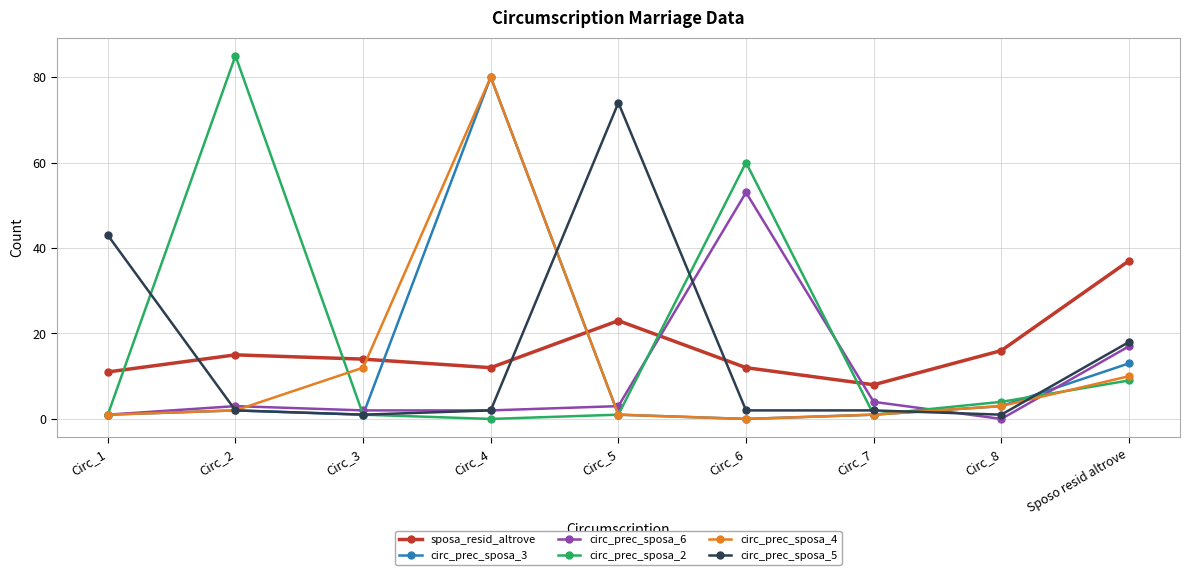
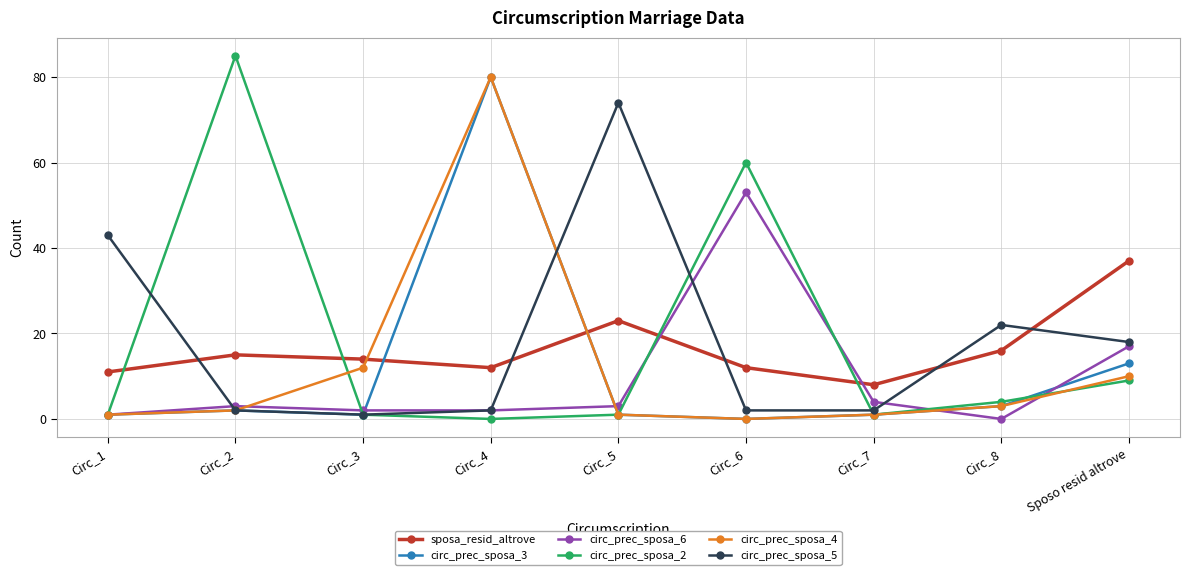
circ_prec_sposa_5, Circ_8: 1 -> 22
